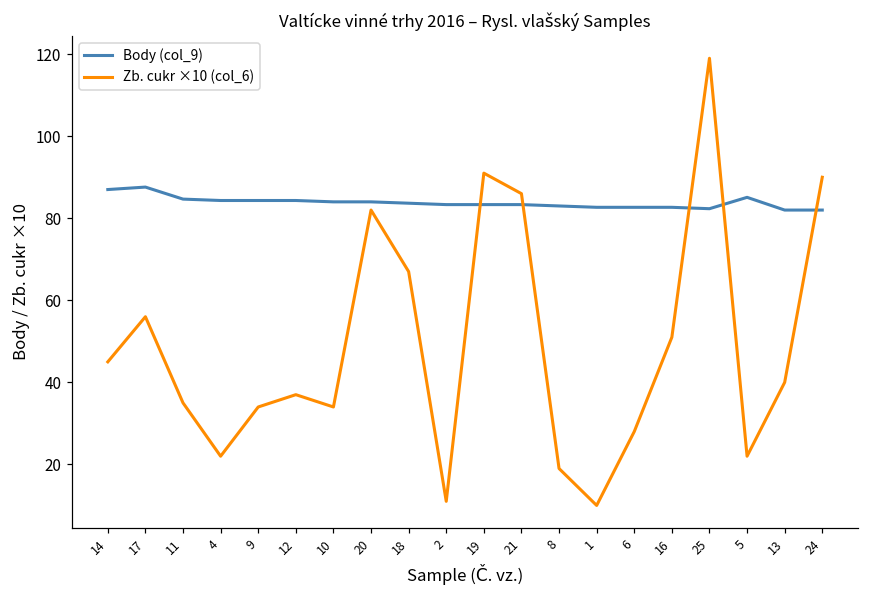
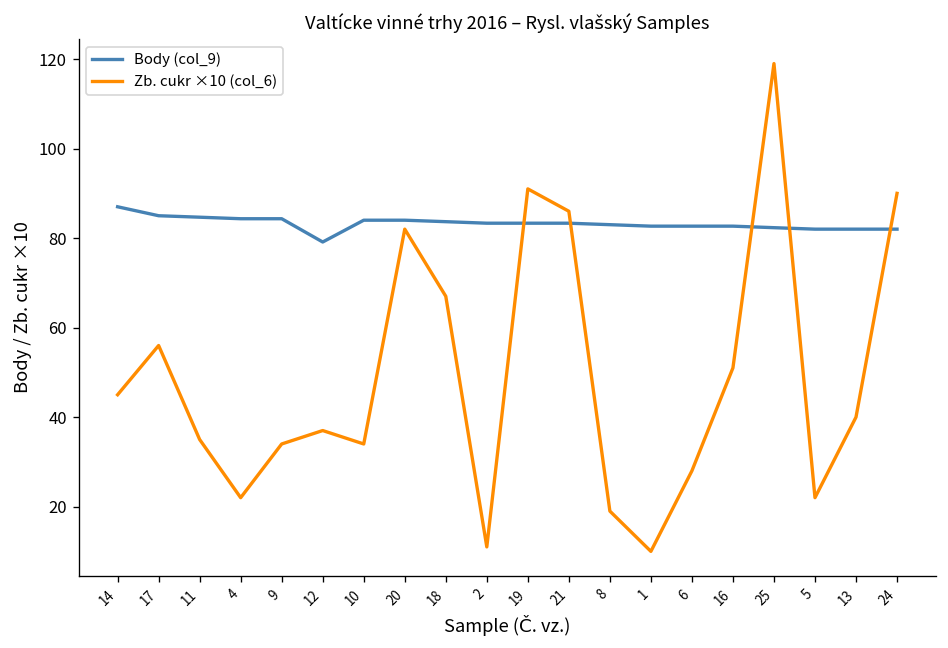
Body (col_9), 17: 88 -> 85
Body (col_9), 12: 84 -> 79
Body (col_9), 5: 85 -> 82
